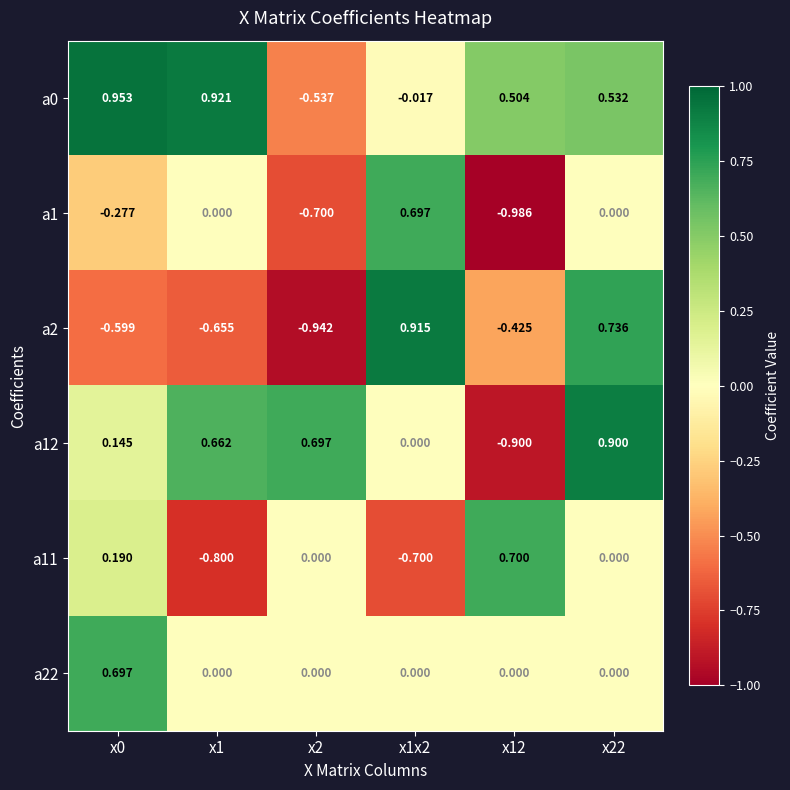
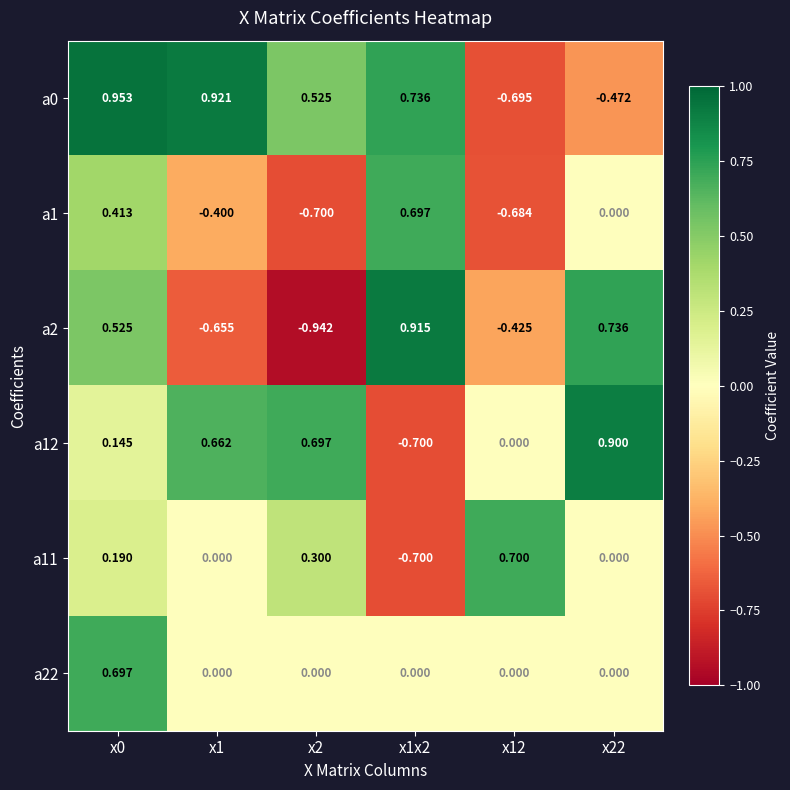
a0, x2: -0.537 -> 0.525
a0, x1x2: -0.017 -> 0.736
a0, x12: 0.504 -> -0.695
a0, x22: 0.532 -> -0.472
a1, x0: -0.277 -> 0.413
a1, x1: 0.000 -> -0.400
a1, x12: -0.986 -> -0.684
a2, x0: -0.599 -> 0.525
a12, x1x2: 0.000 -> -0.700
a12, x12: -0.900 -> 0.000
a11, x1: -0.800 -> 0.000
a11, x2: 0.000 -> 0.300
